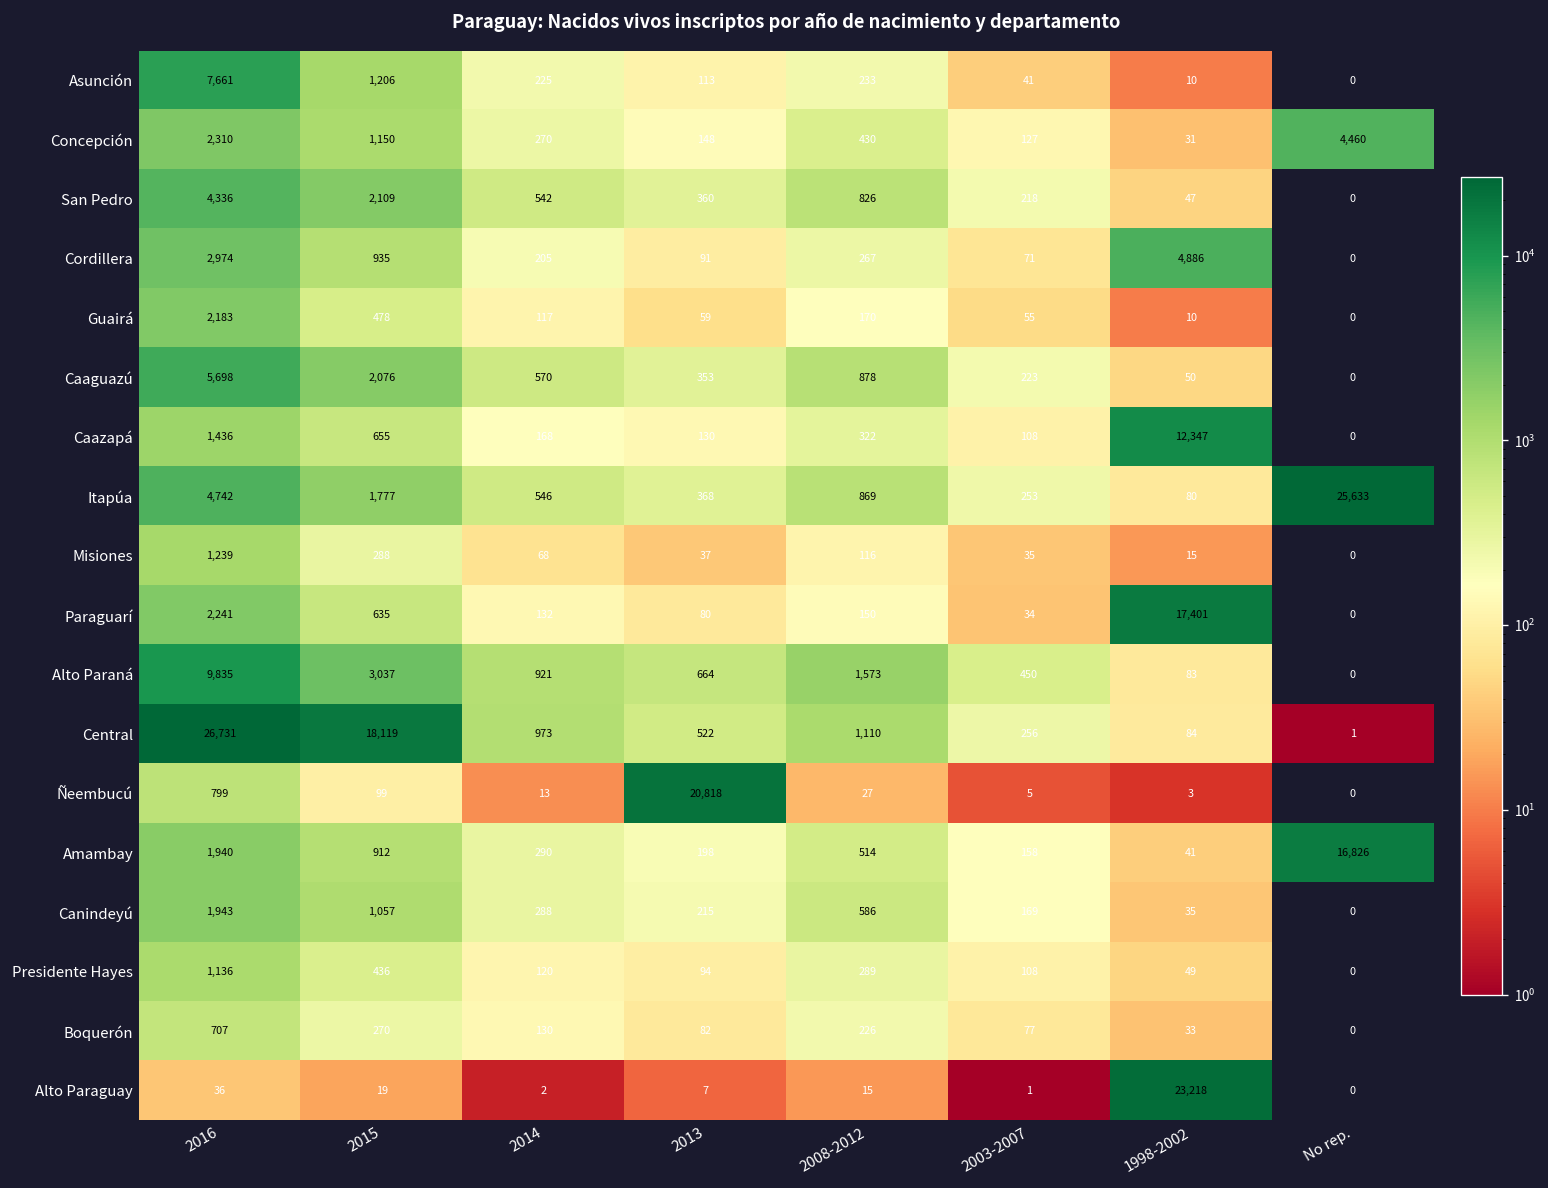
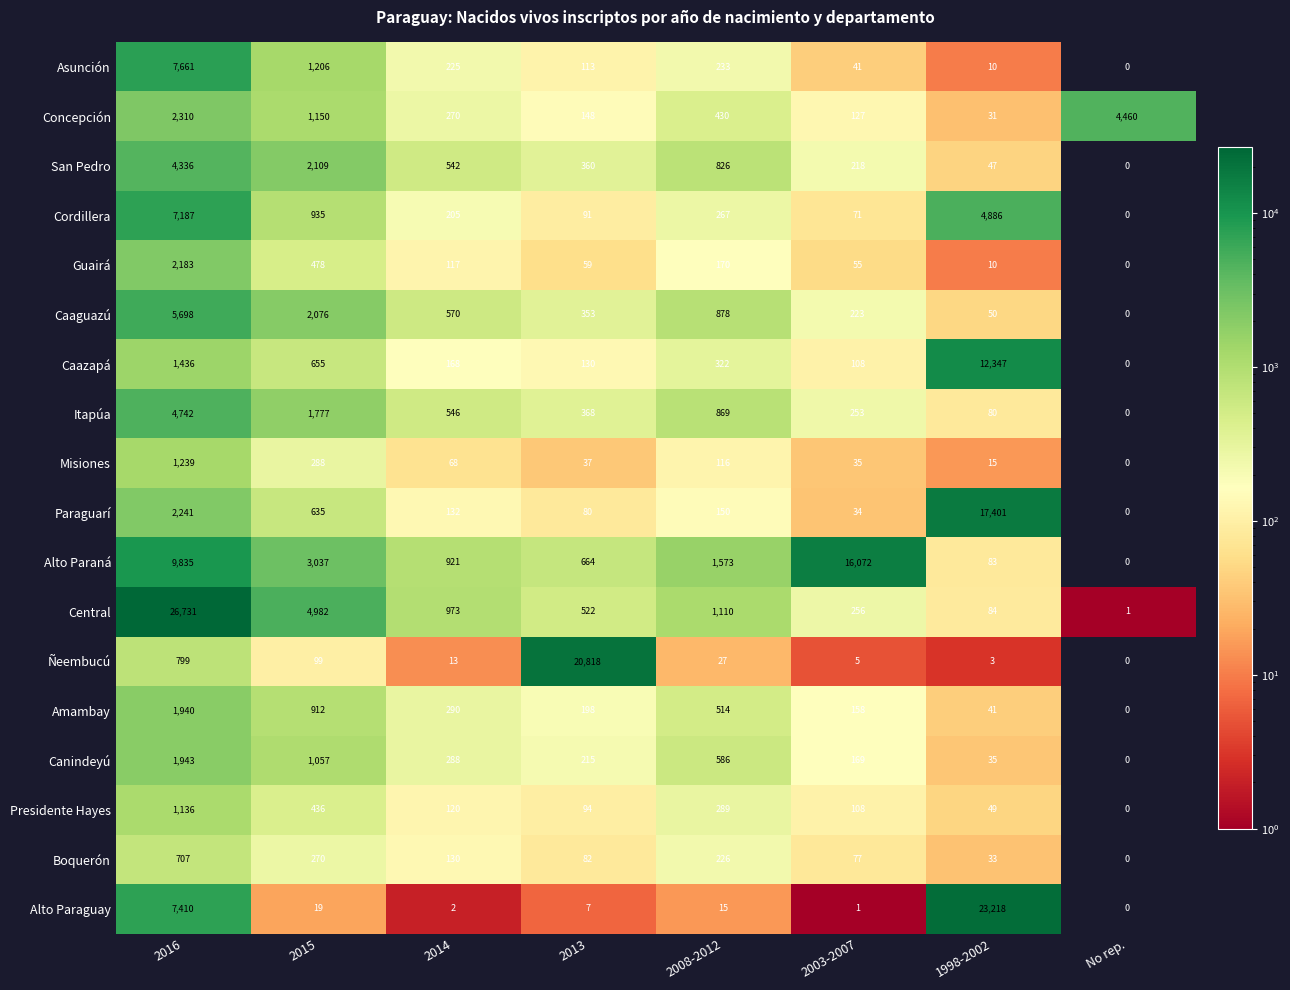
Cordillera, 2016: 2,974 -> 7,187
Itapúa, No rep.: 25,633 -> 0
Alto Paraná, 2003-2007: 450 -> 16,072
Central, 2015: 18,119 -> 4,982
Amambay, No rep.: 16,826 -> 0
Alto Paraguay, 2016: 36 -> 7,410
